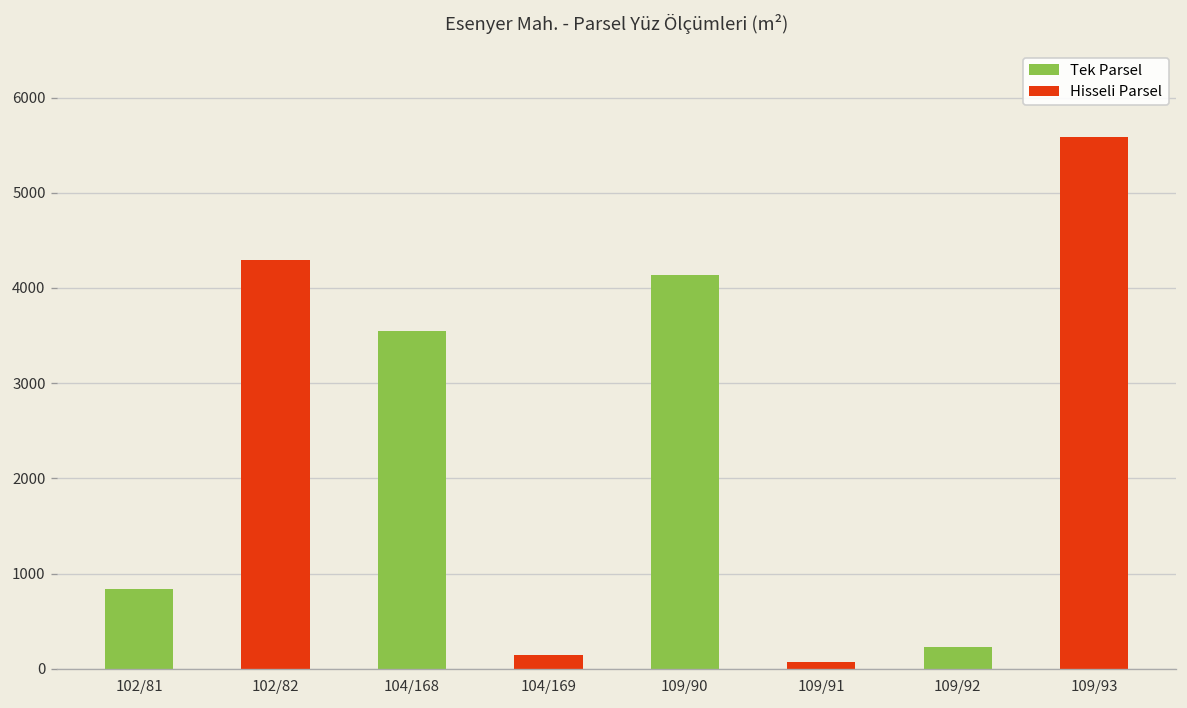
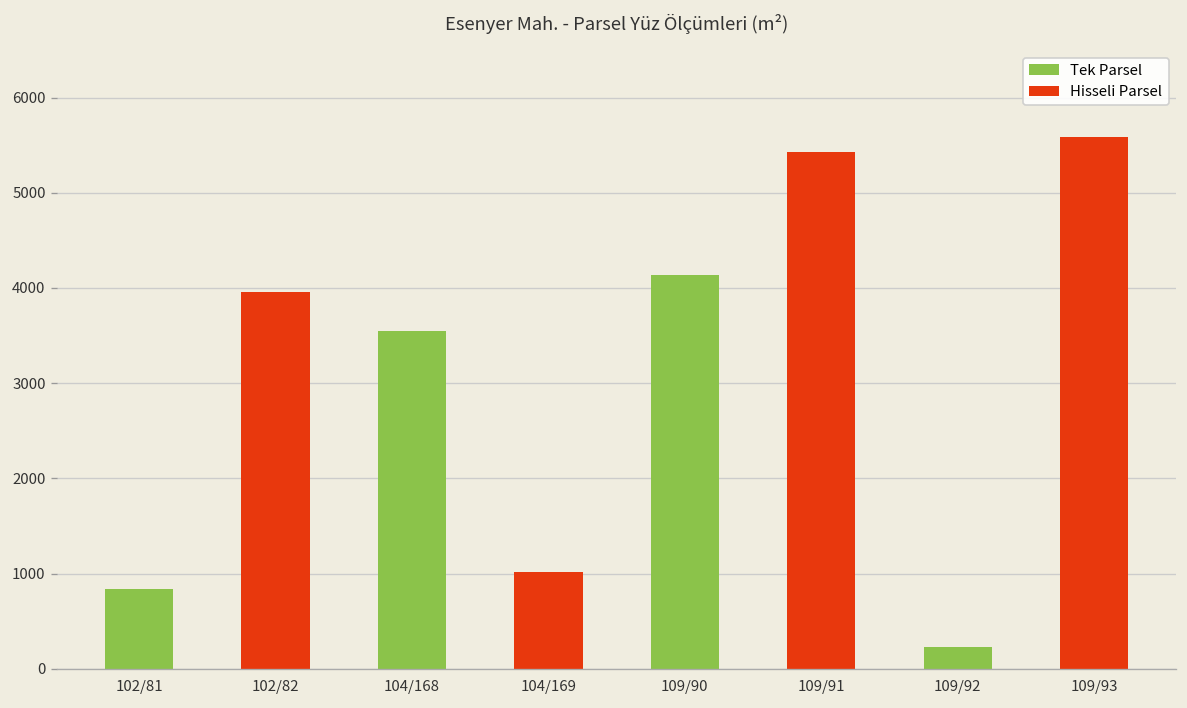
102/82: 4300 -> 4000
104/169: 100 -> 1000
109/91: 100 -> 5400
